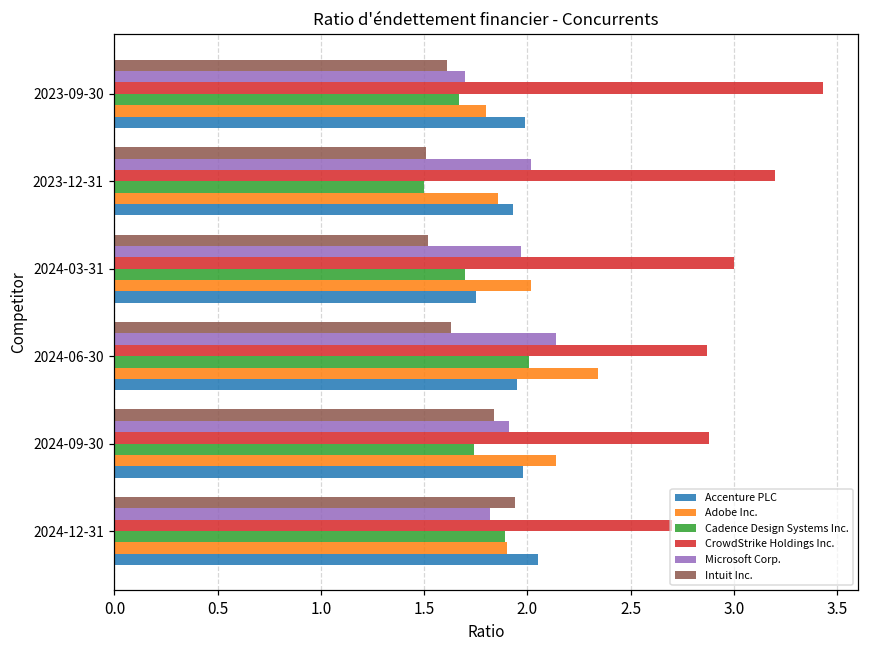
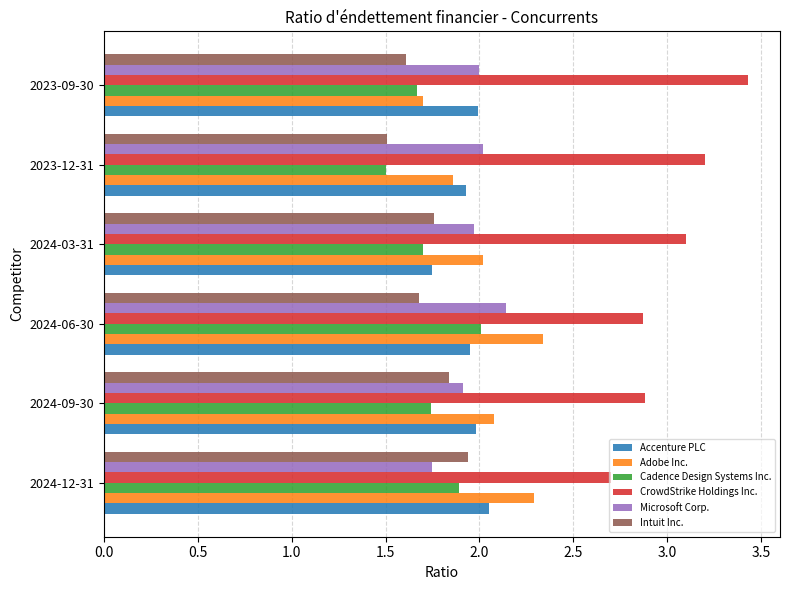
Microsoft Corp., 2023-09-30: 1.7 -> 2.0
Adobe Inc., 2023-09-30: 1.8 -> 1.7
Intuit Inc., 2024-03-31: 1.52 -> 1.76
CrowdStrike Holdings Inc., 2024-03-31: 3.0 -> 3.1
Intuit Inc., 2024-06-30: 1.63 -> 1.68
Adobe Inc., 2024-09-30: 2.14 -> 2.08
Microsoft Corp., 2024-12-31: 1.82 -> 1.75
Adobe Inc., 2024-12-31: 1.90 -> 2.29
